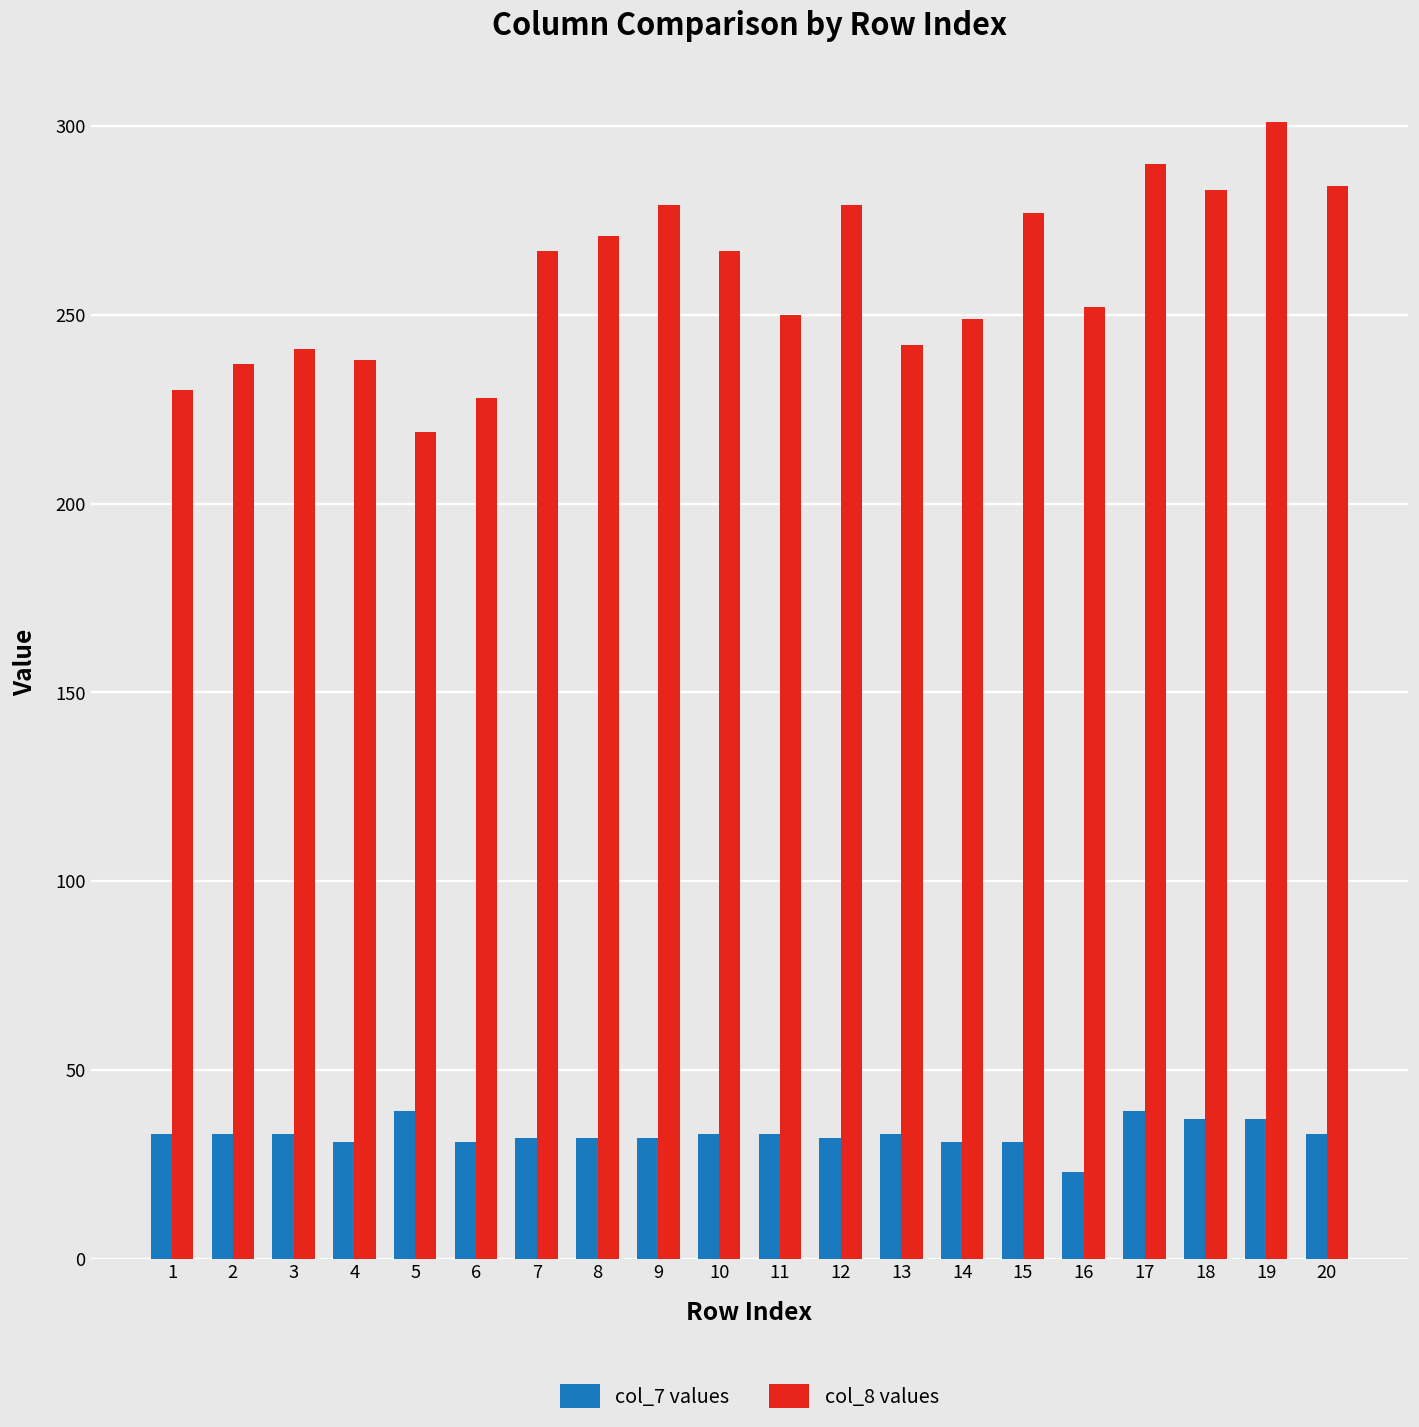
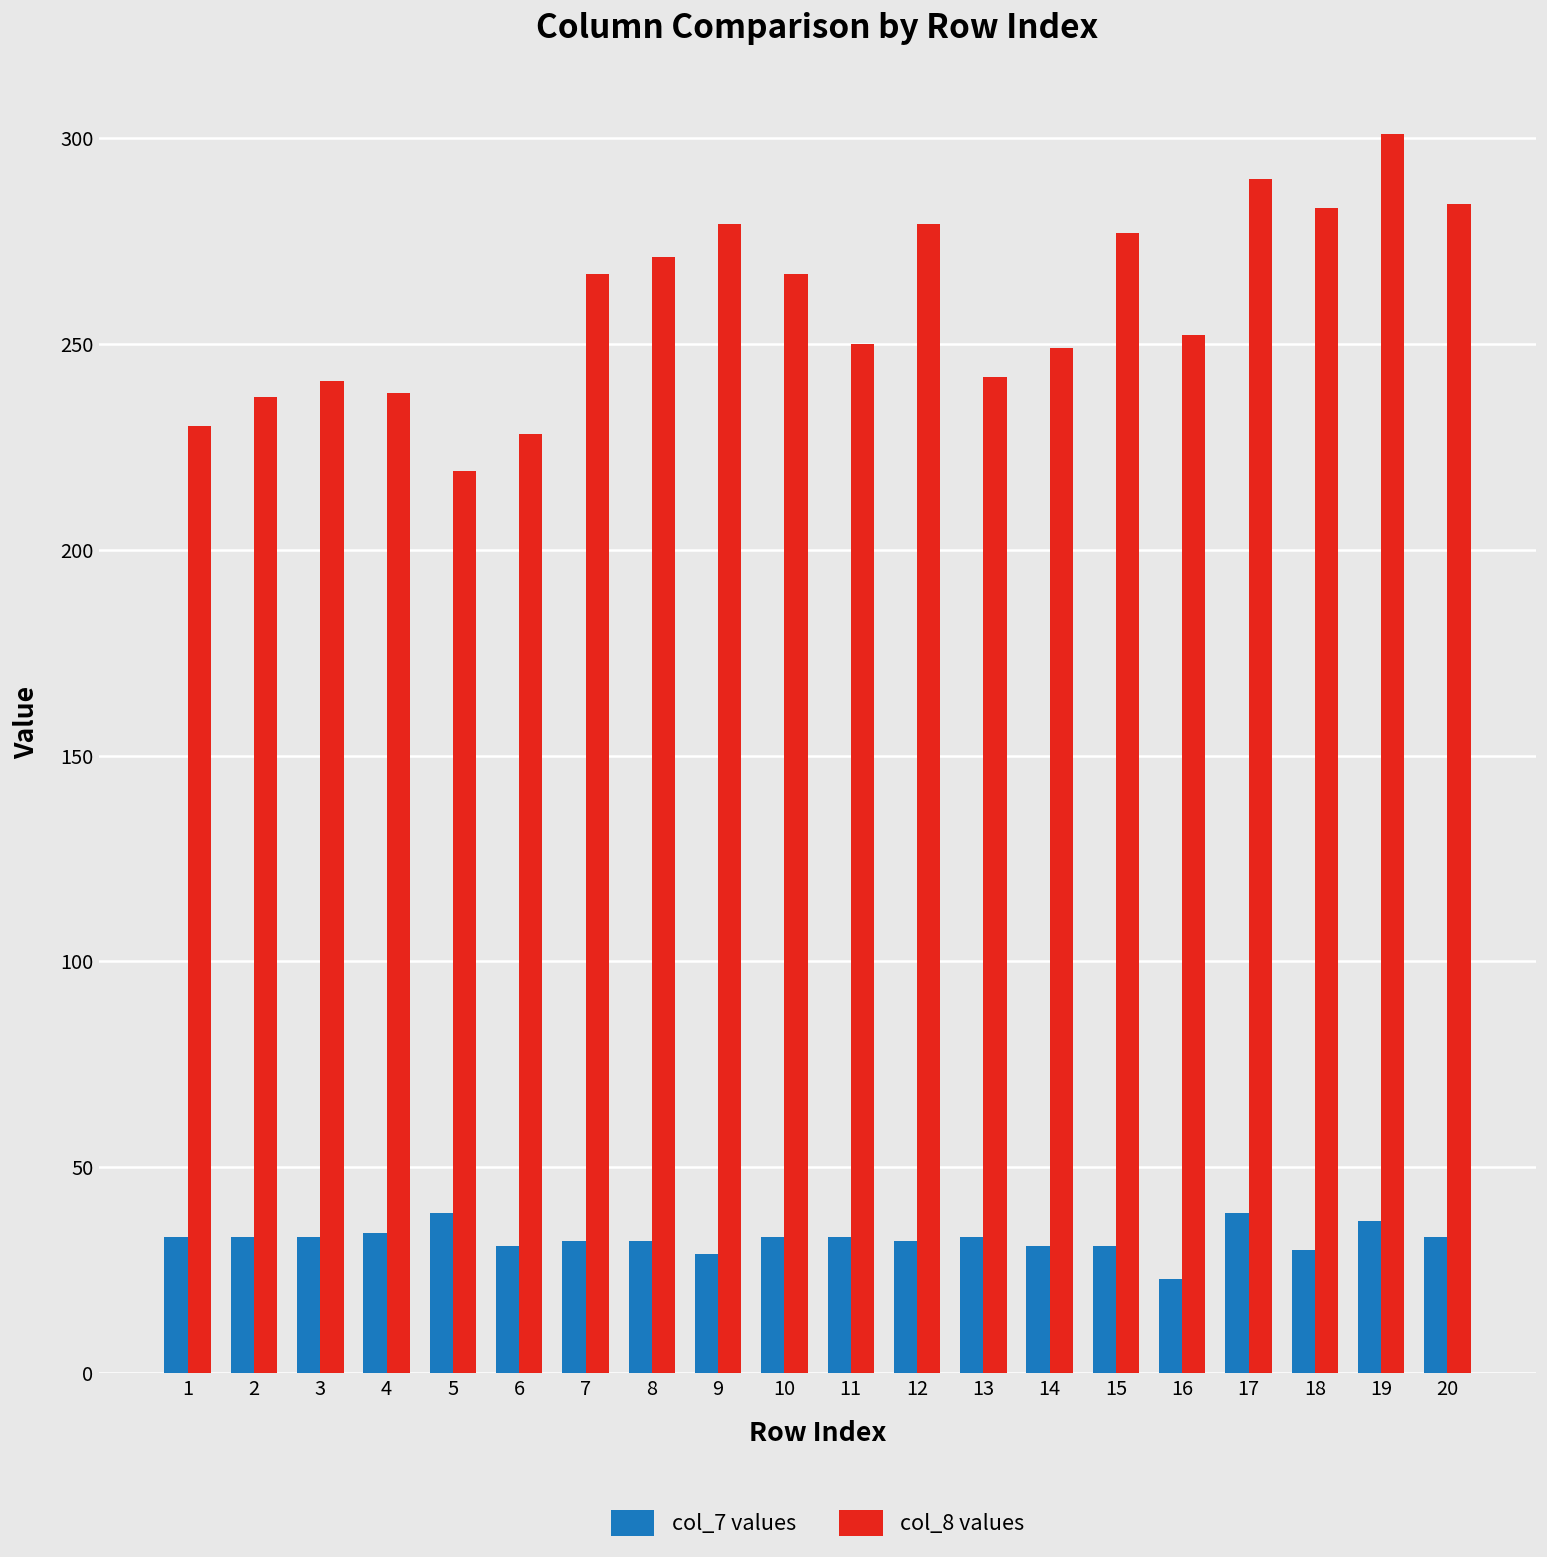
col_7 values, 4: 31 -> 34
col_7 values, 9: 32 -> 29
col_7 values, 18: 37 -> 30
